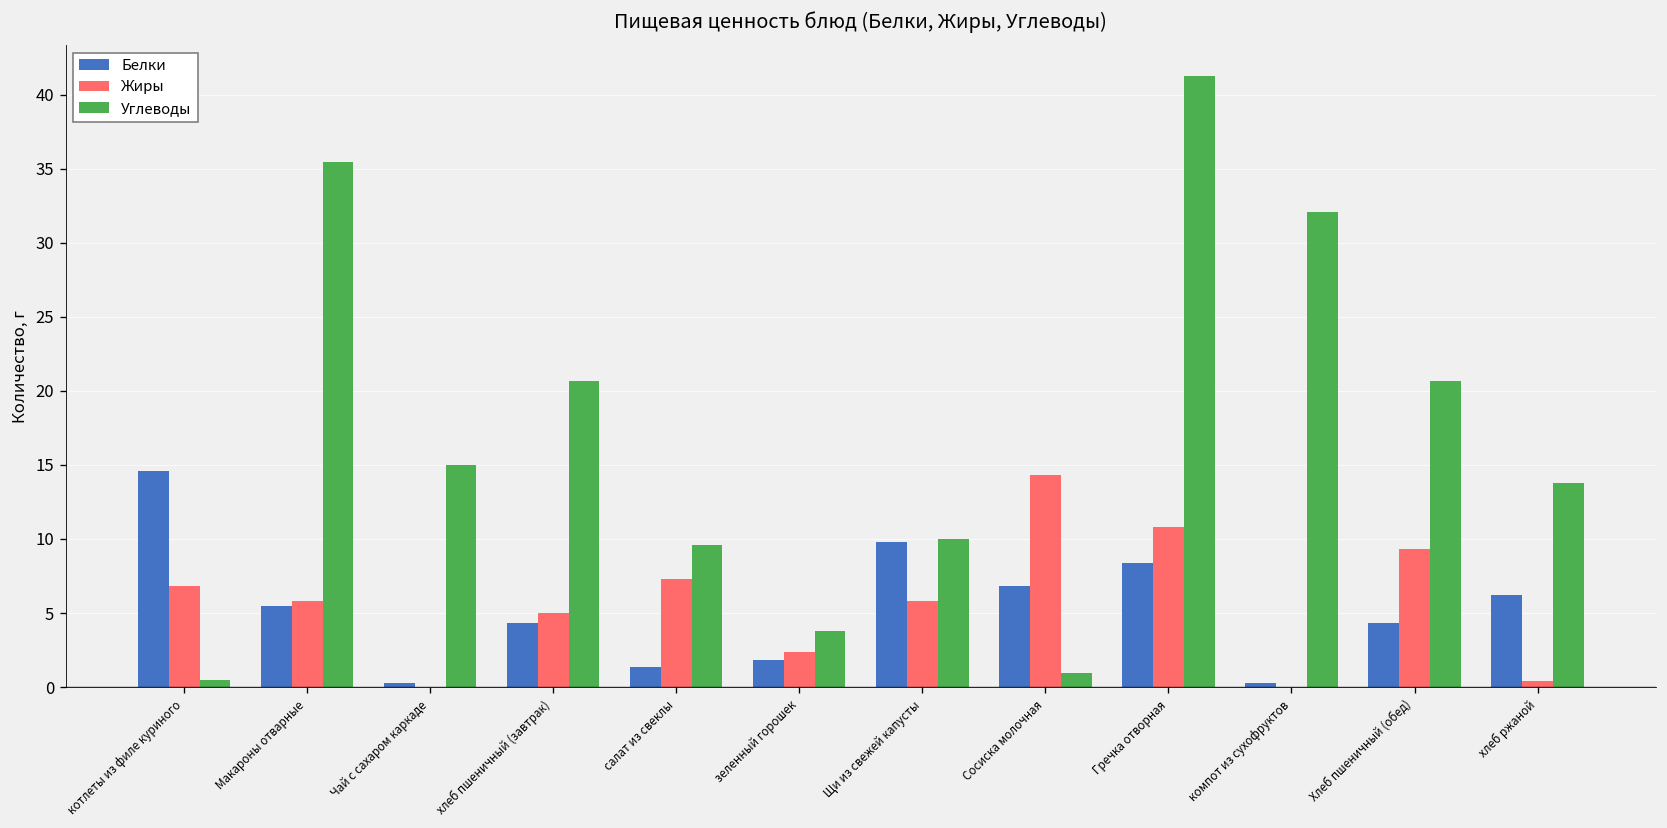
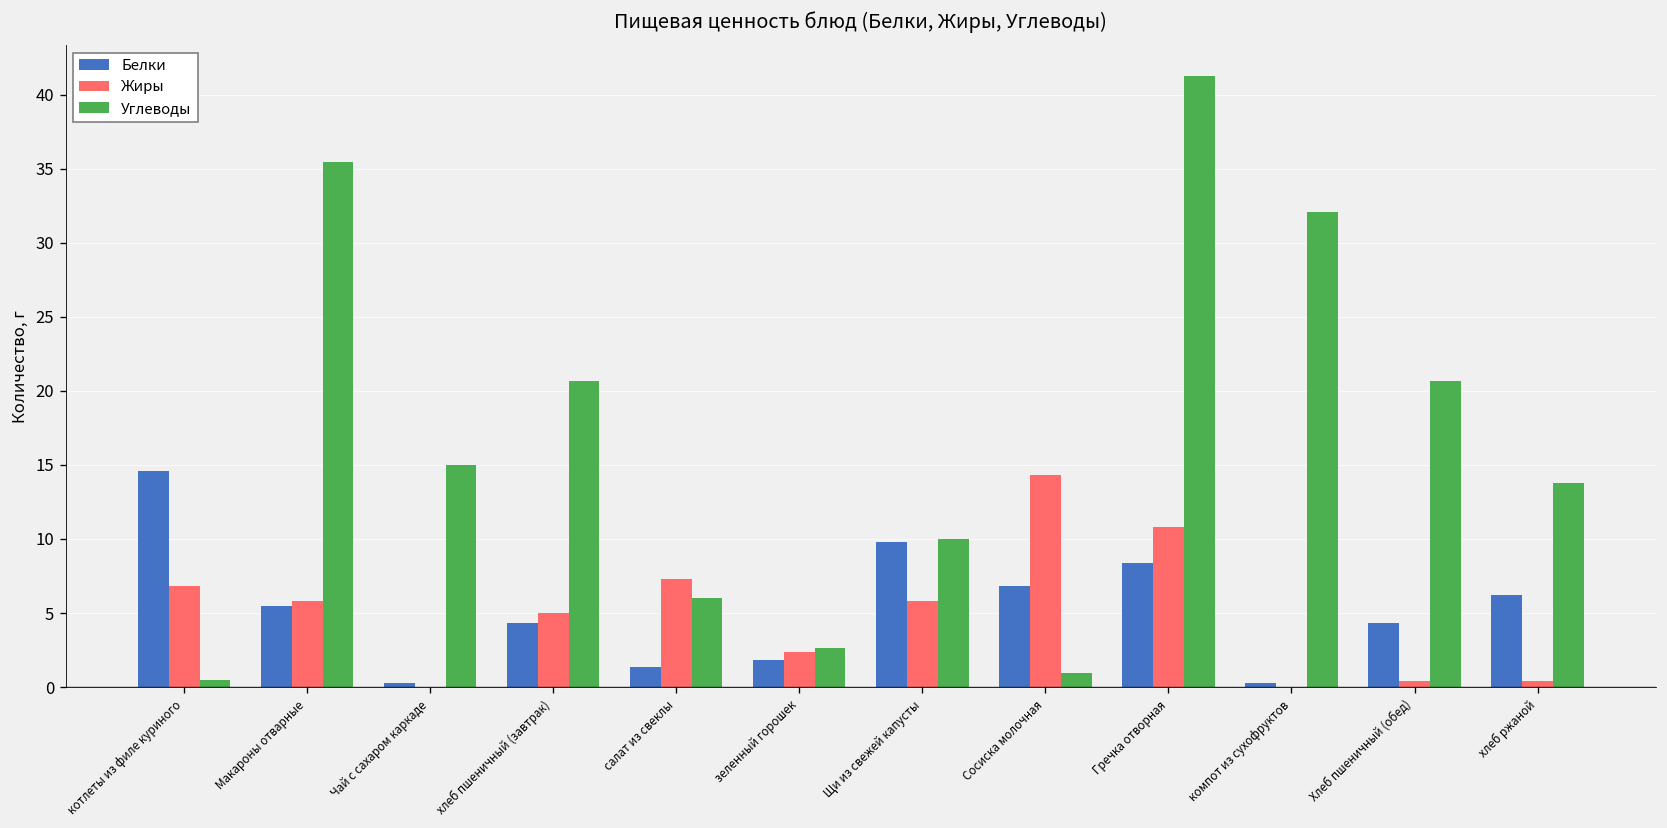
Углеводы, салат из свеклы: 9.6 -> 6.0
Углеводы, зеленный горошек: 3.8 -> 2.7
Жиры, Хлеб пшеничный (обед): 9.3 -> 0.4
